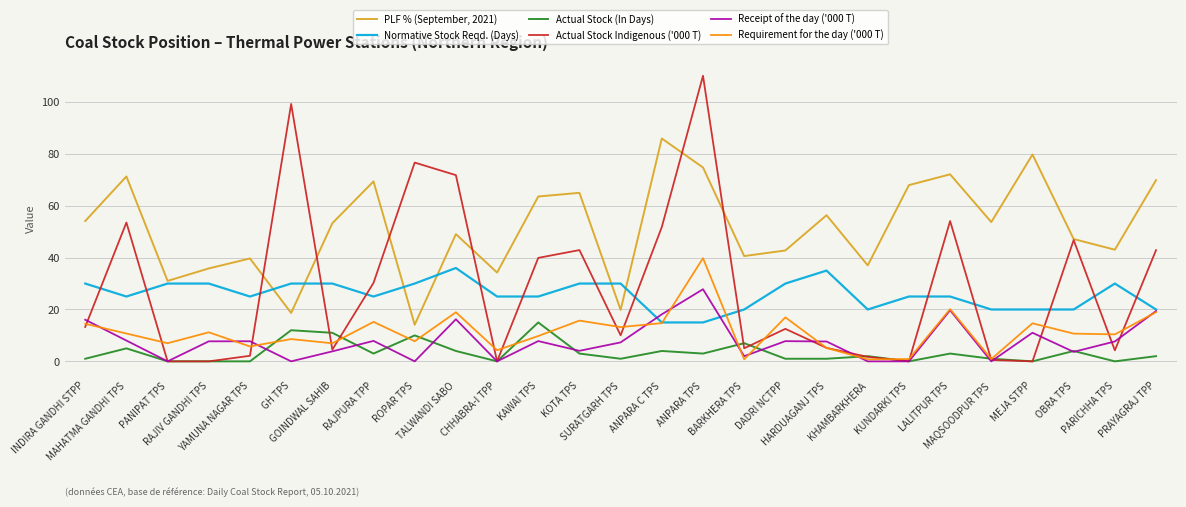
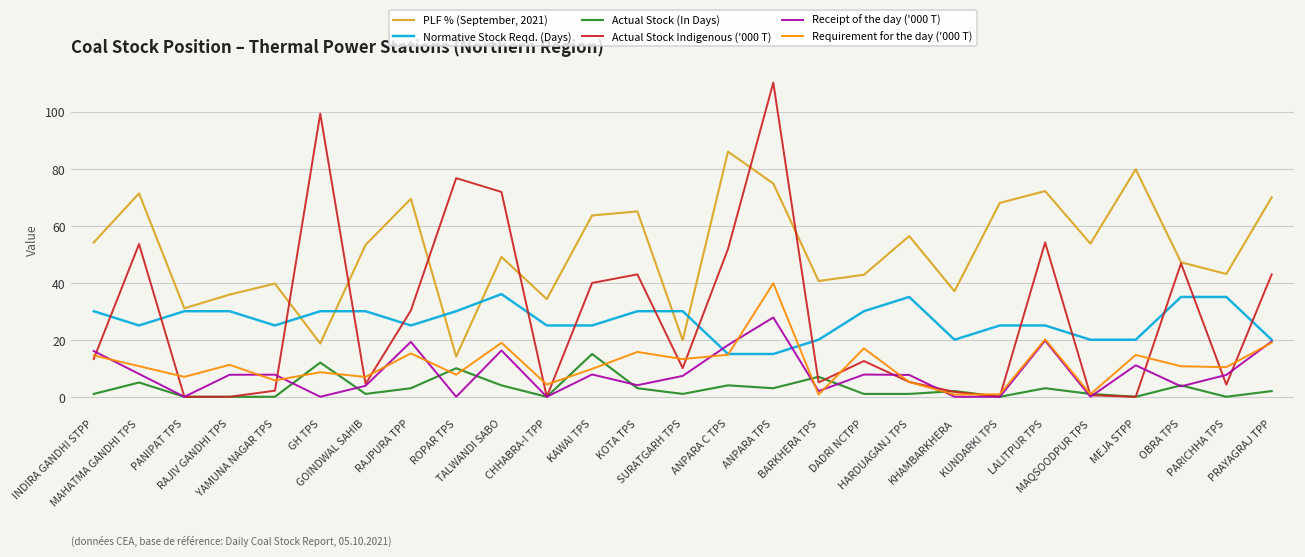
Actual Stock (In Days), GOINDWAL SAHIB: 11 -> 1
Receipt of the day ('000 T), RAJPURA TPP: 8 -> 19
Normative Stock Reqd. (Days), OBRA TPS: 20 -> 35
Normative Stock Reqd. (Days), PARICHHA TPS: 30 -> 35
